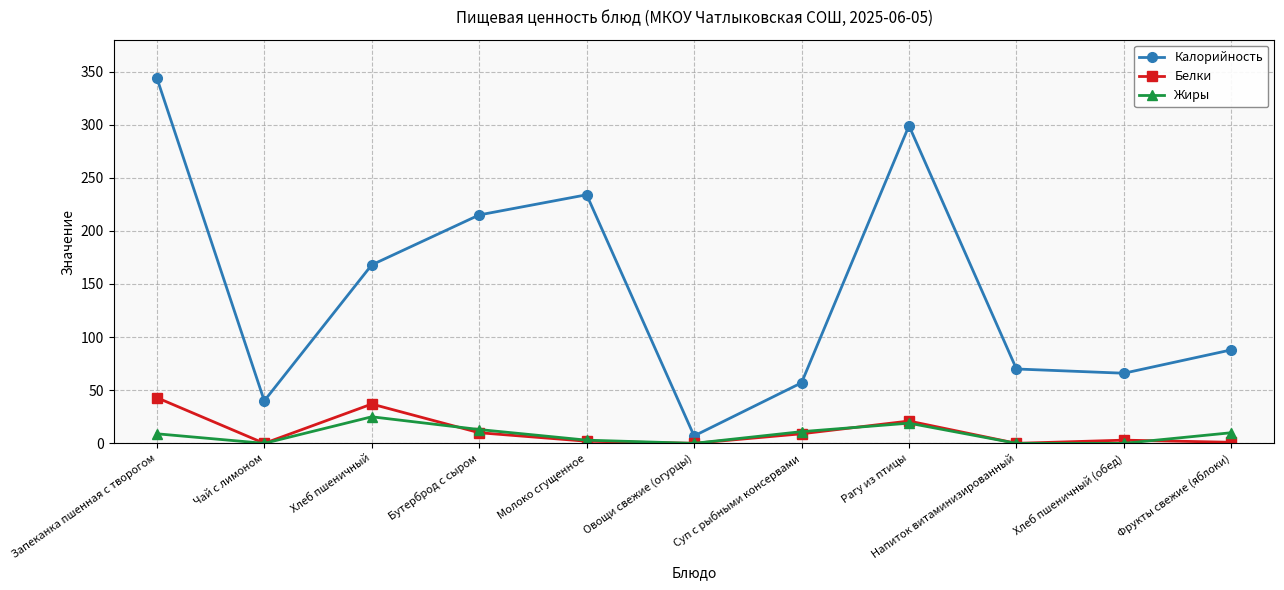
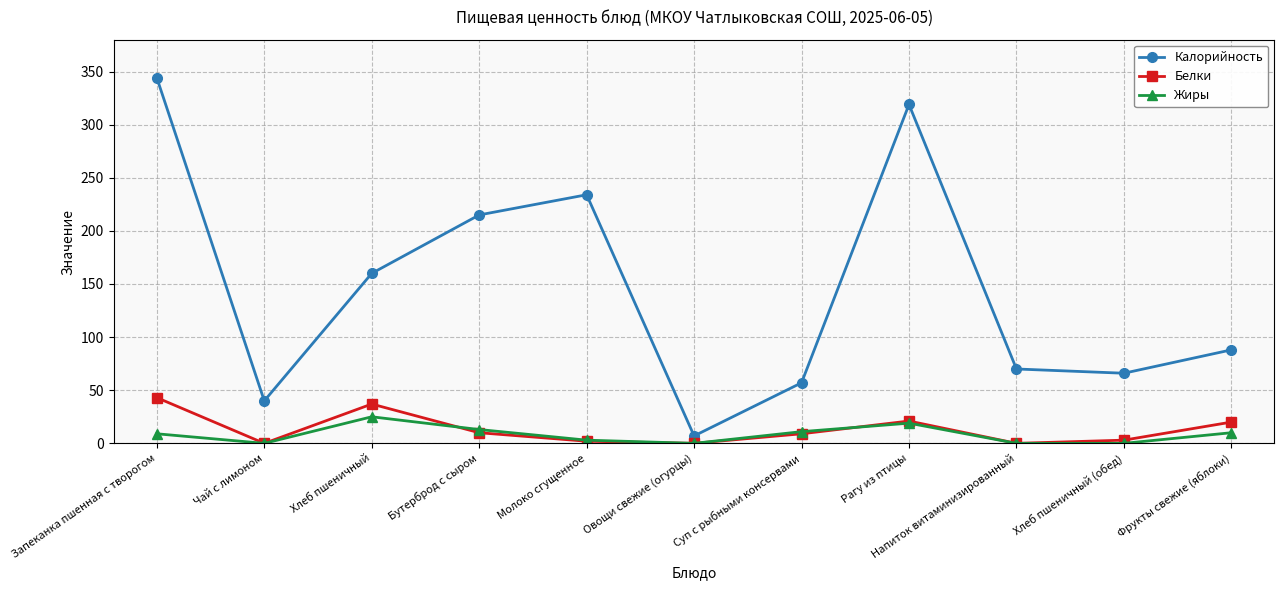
Калорийность, Хлеб пшеничный: 168 -> 160
Калорийность, Рагу из птицы: 299 -> 319
Белки, Фрукты свежие (яблоки): 1 -> 20
